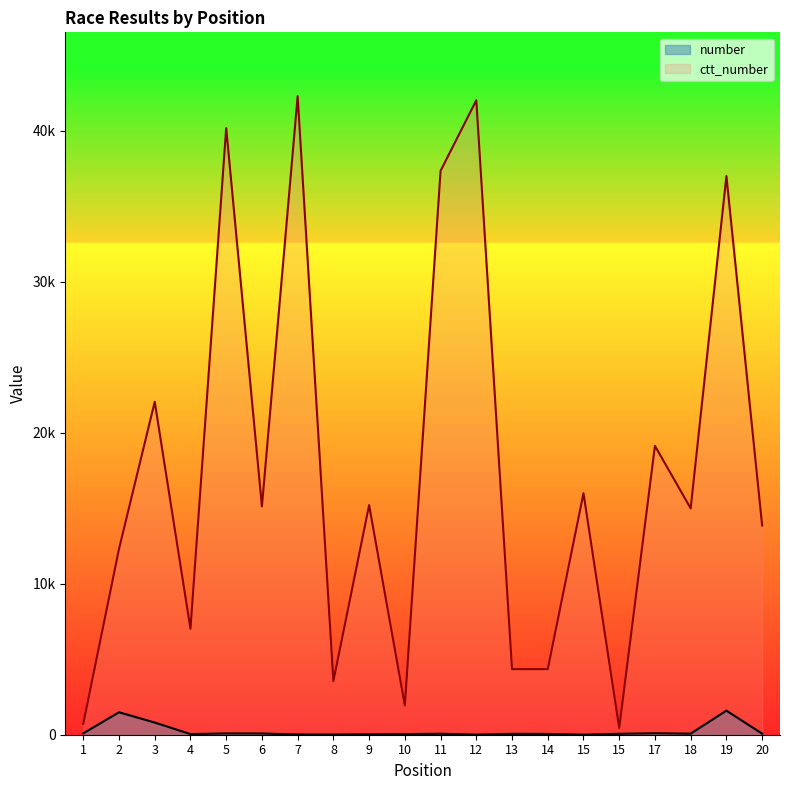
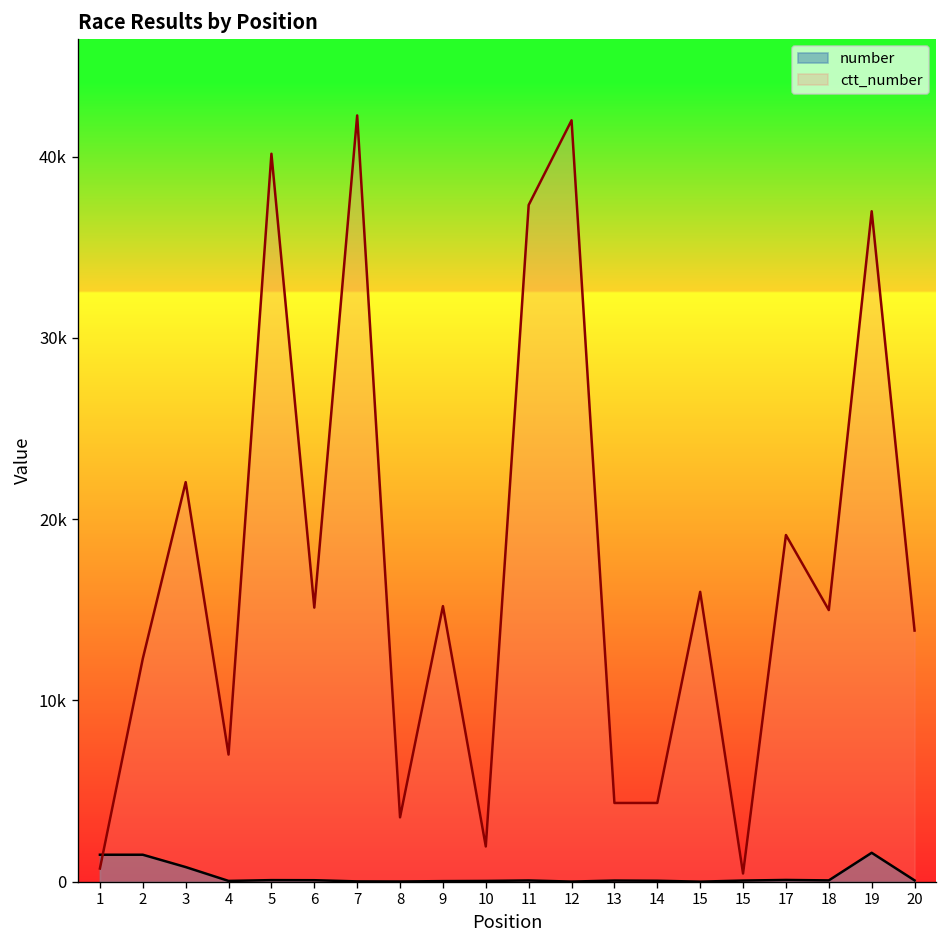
number, 1: 100 -> 1500
